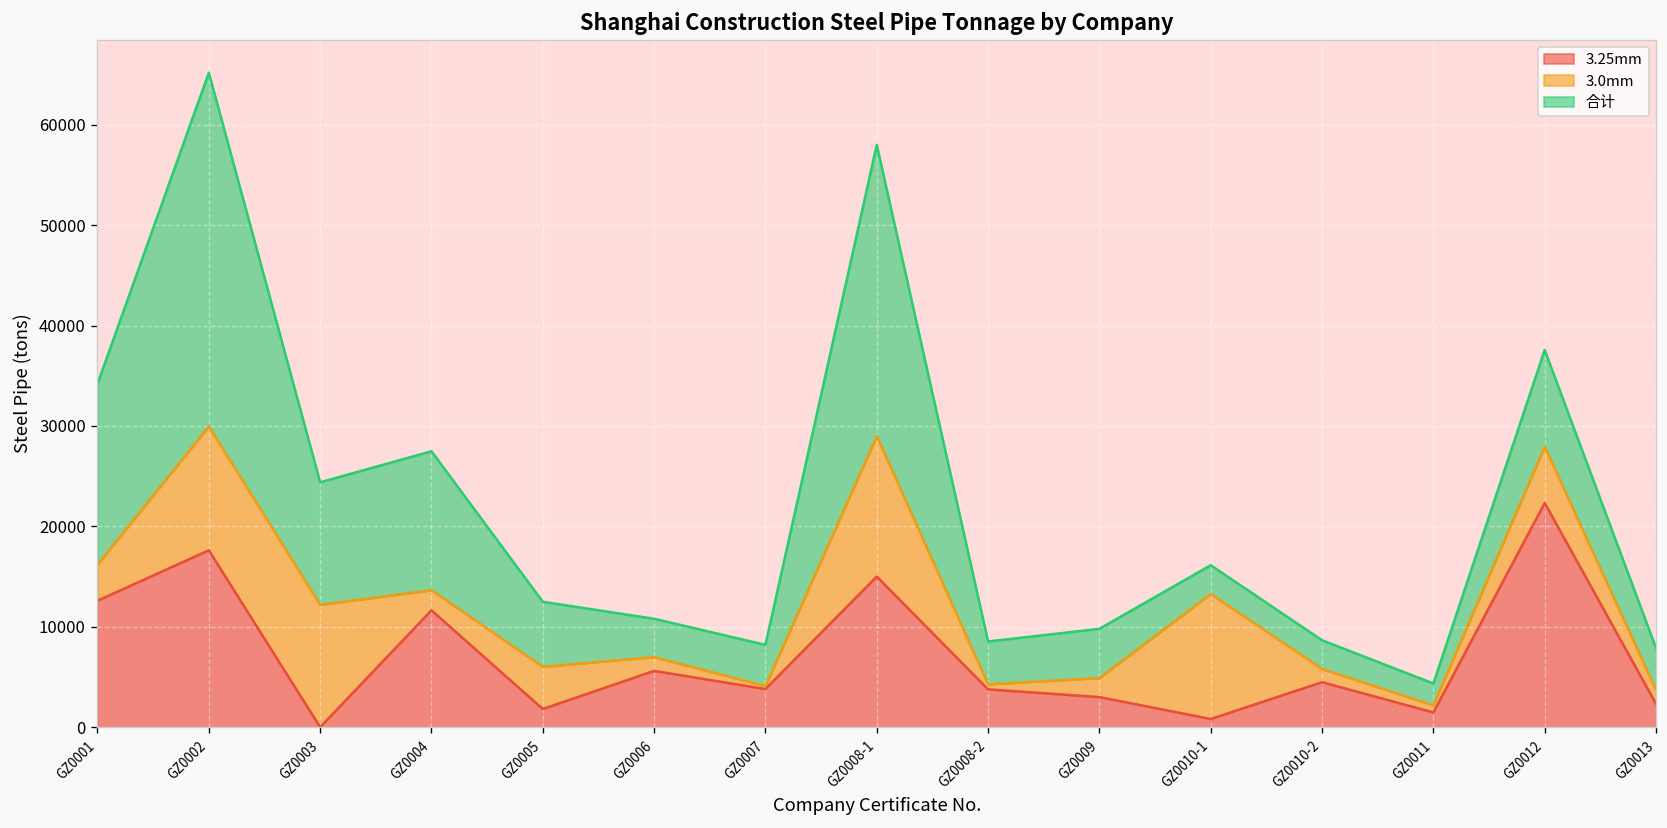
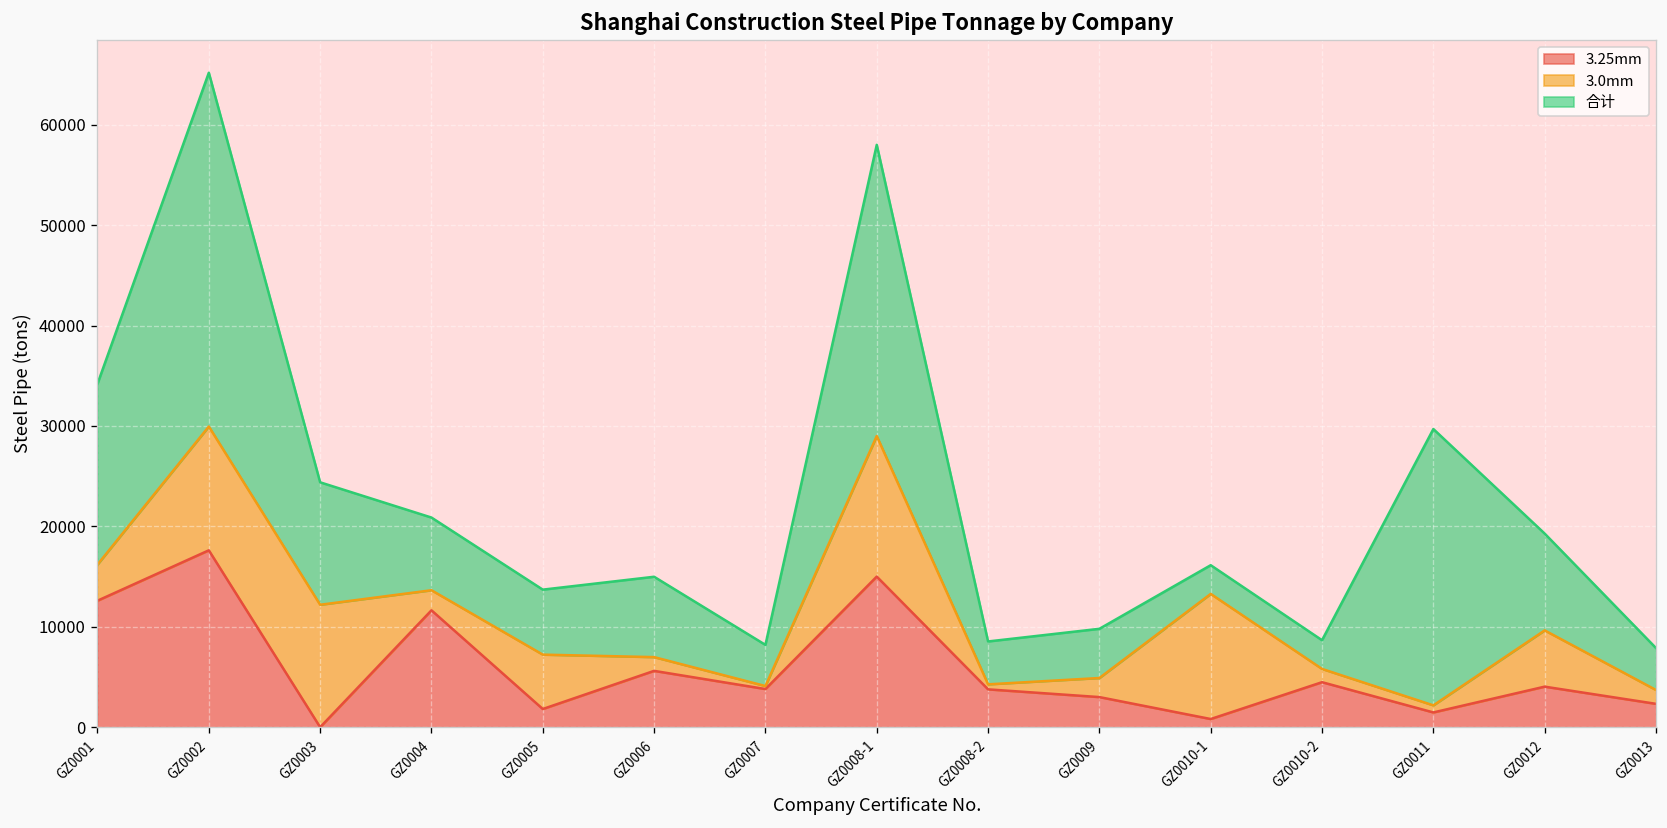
合计, GZ0004: 14000 -> 7000
3.0mm, GZ0005: 4000 -> 5000
合计, GZ0006: 4000 -> 8000
合计, GZ0011: 2000 -> 28000
3.25mm, GZ0012: 22000 -> 4000
